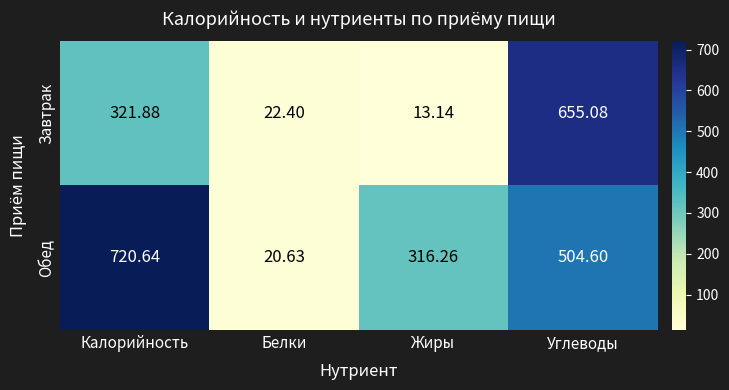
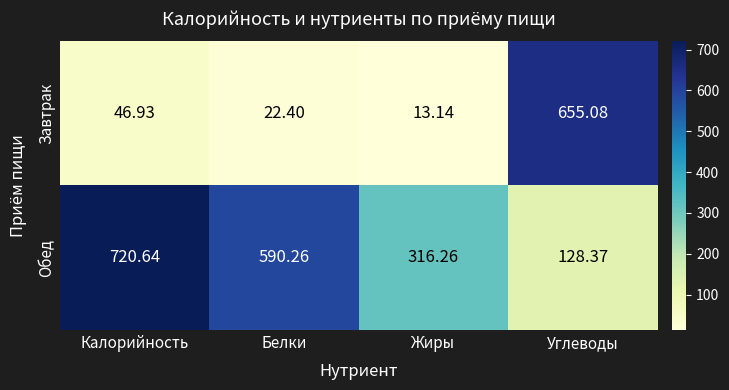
Завтрак, Калорийность: 321.88 -> 46.93
Обед, Белки: 20.63 -> 590.26
Обед, Углеводы: 504.60 -> 128.37
